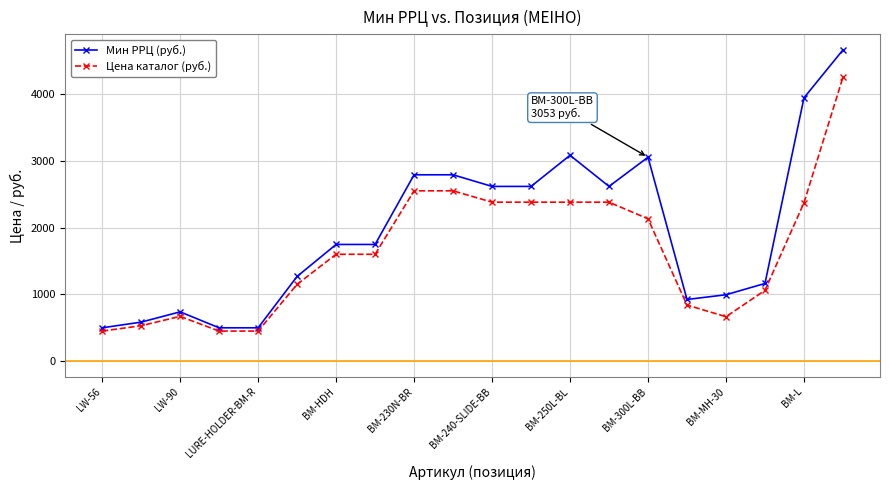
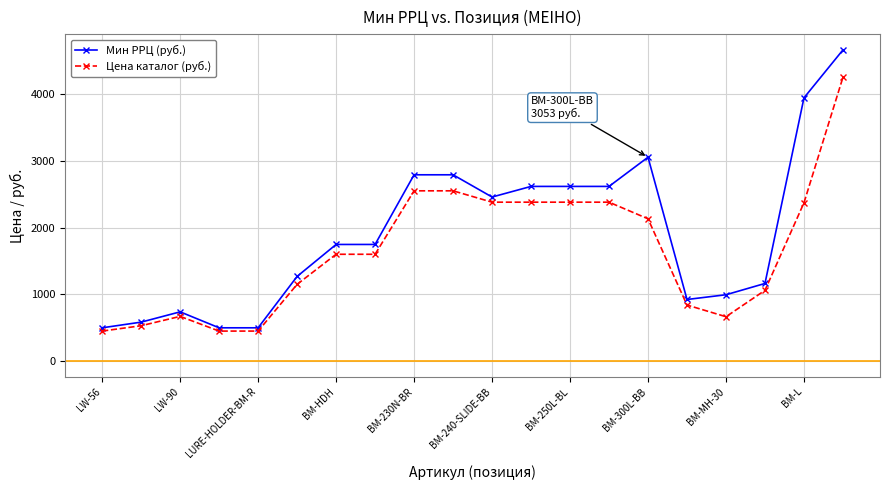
Мин РРЦ (руб.), BM-240-SLIDE-BB: 2600 -> 2500
Мин РРЦ (руб.), BM-250L-BL: 3100 -> 2600
